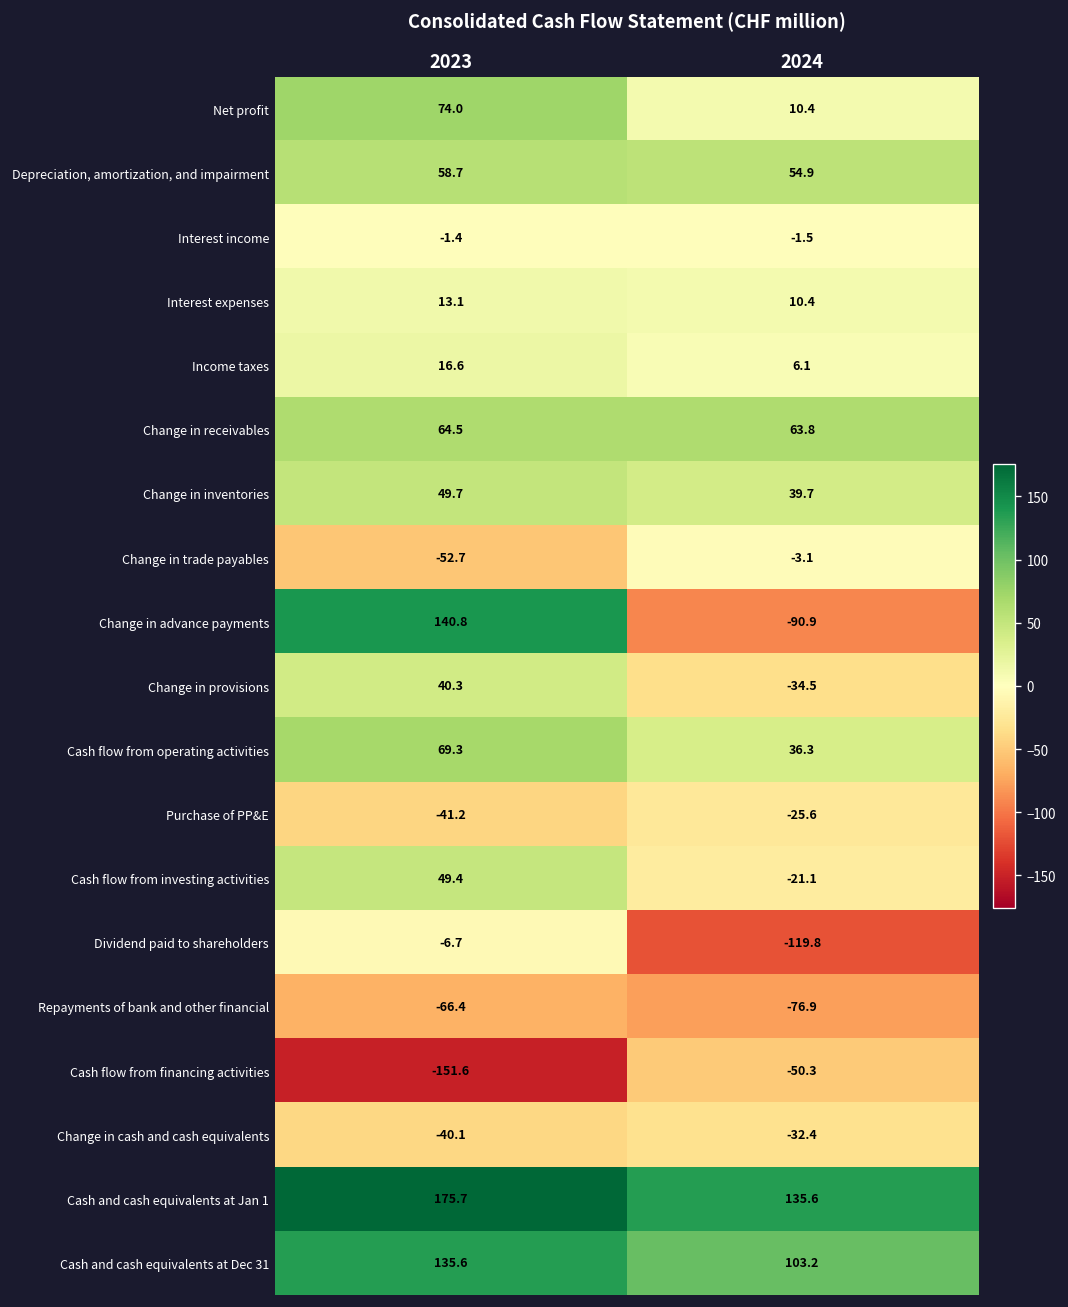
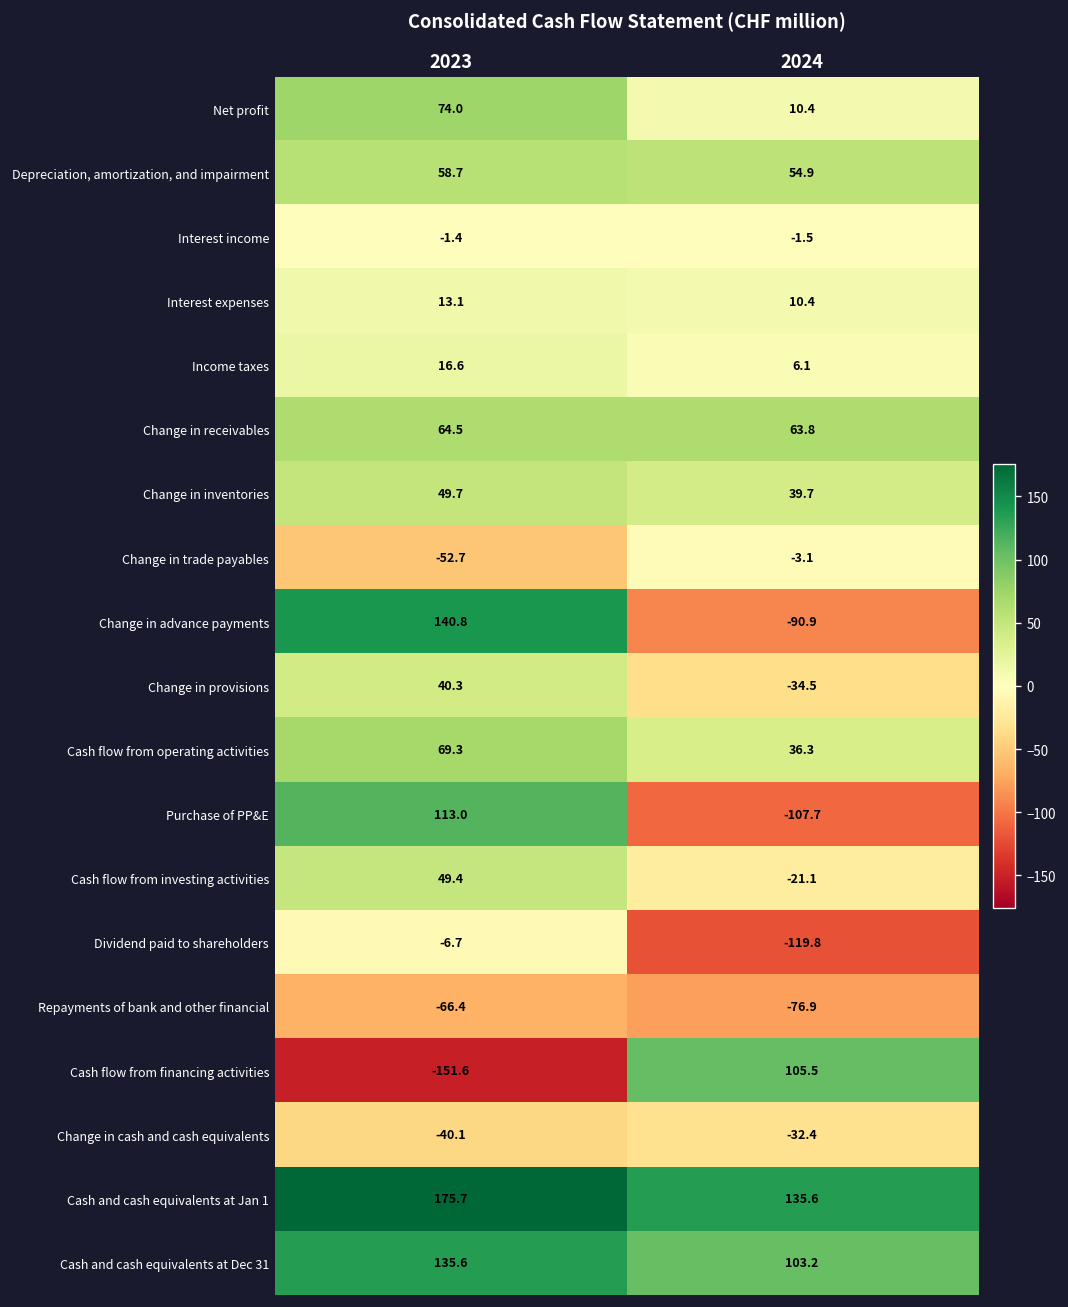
Purchase of PP&E, 2023: -41.2 -> 113.0
Purchase of PP&E, 2024: -25.6 -> -107.7
Cash flow from financing activities, 2024: -50.3 -> 105.5
